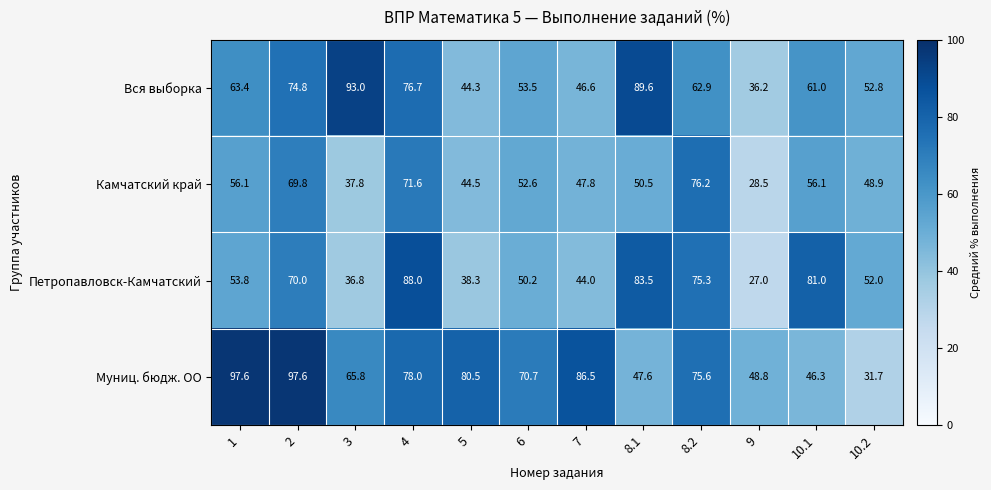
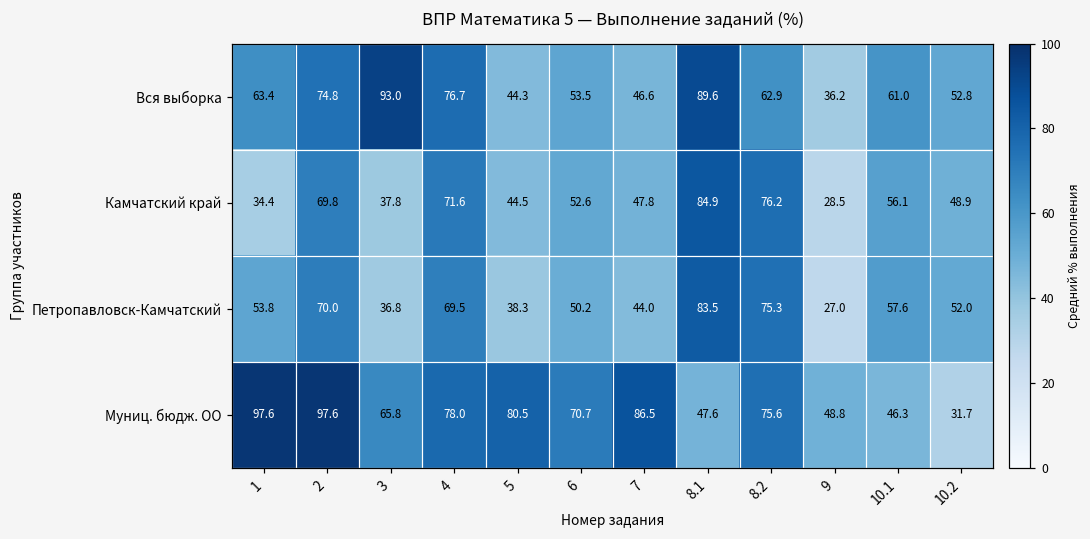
Камчатский край, 1: 56.1 -> 34.4
Камчатский край, 8.1: 50.5 -> 84.9
Петропавловск-Камчатский, 4: 88.0 -> 69.5
Петропавловск-Камчатский, 10.1: 81.0 -> 57.6
